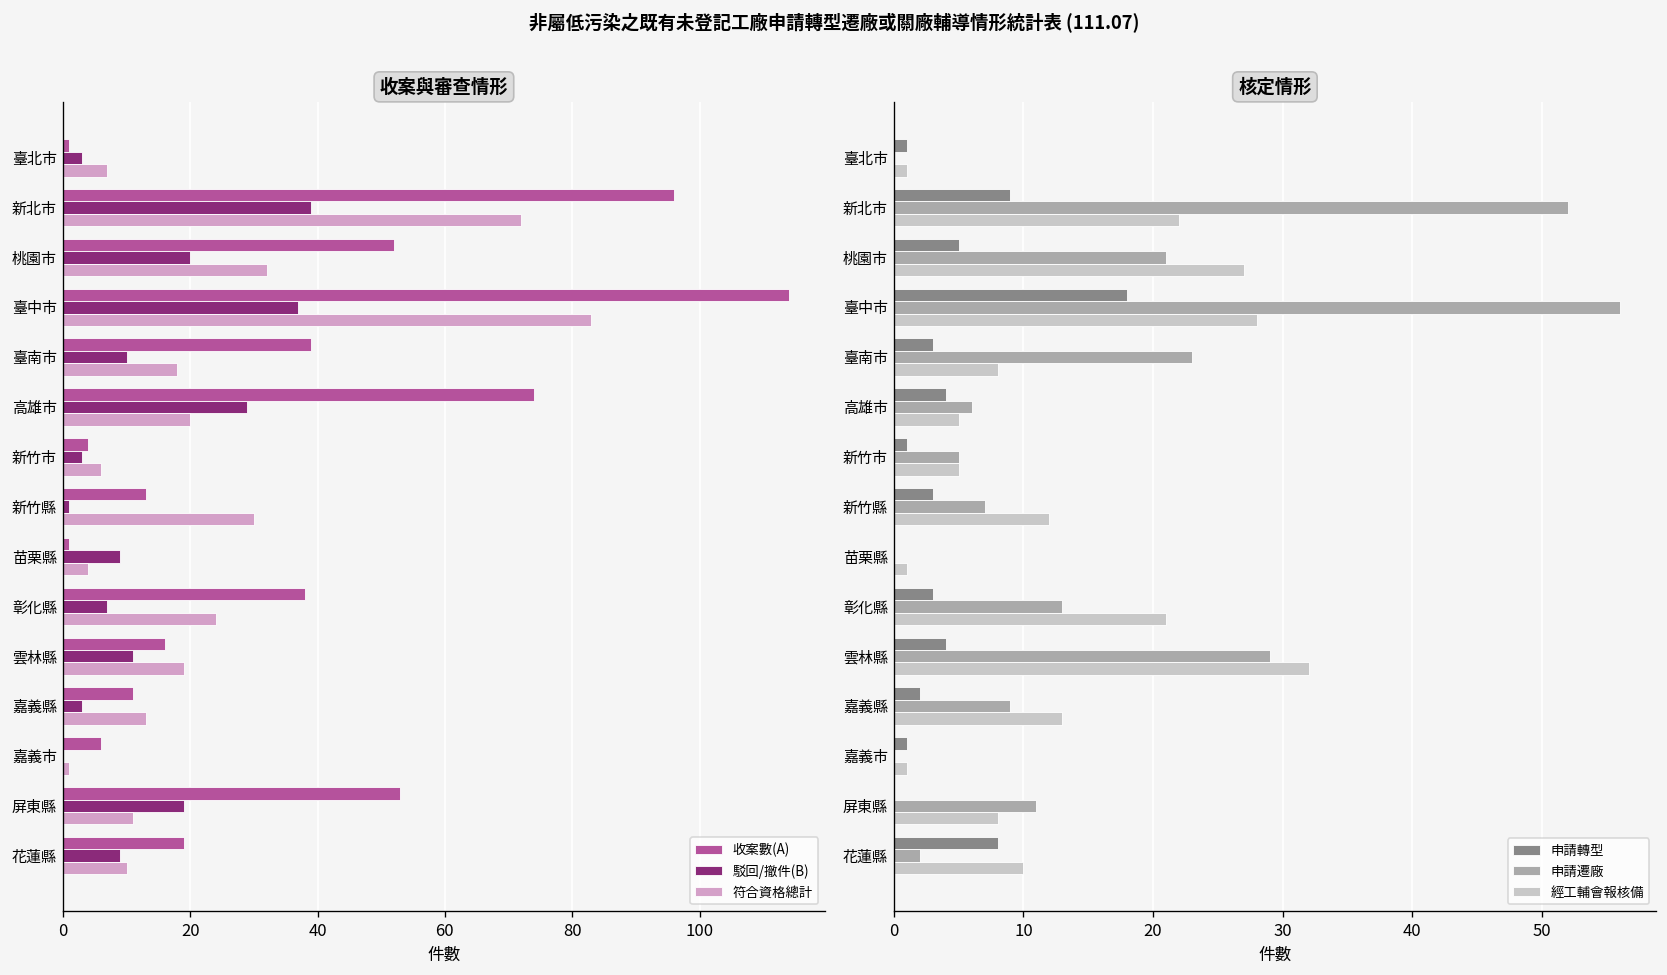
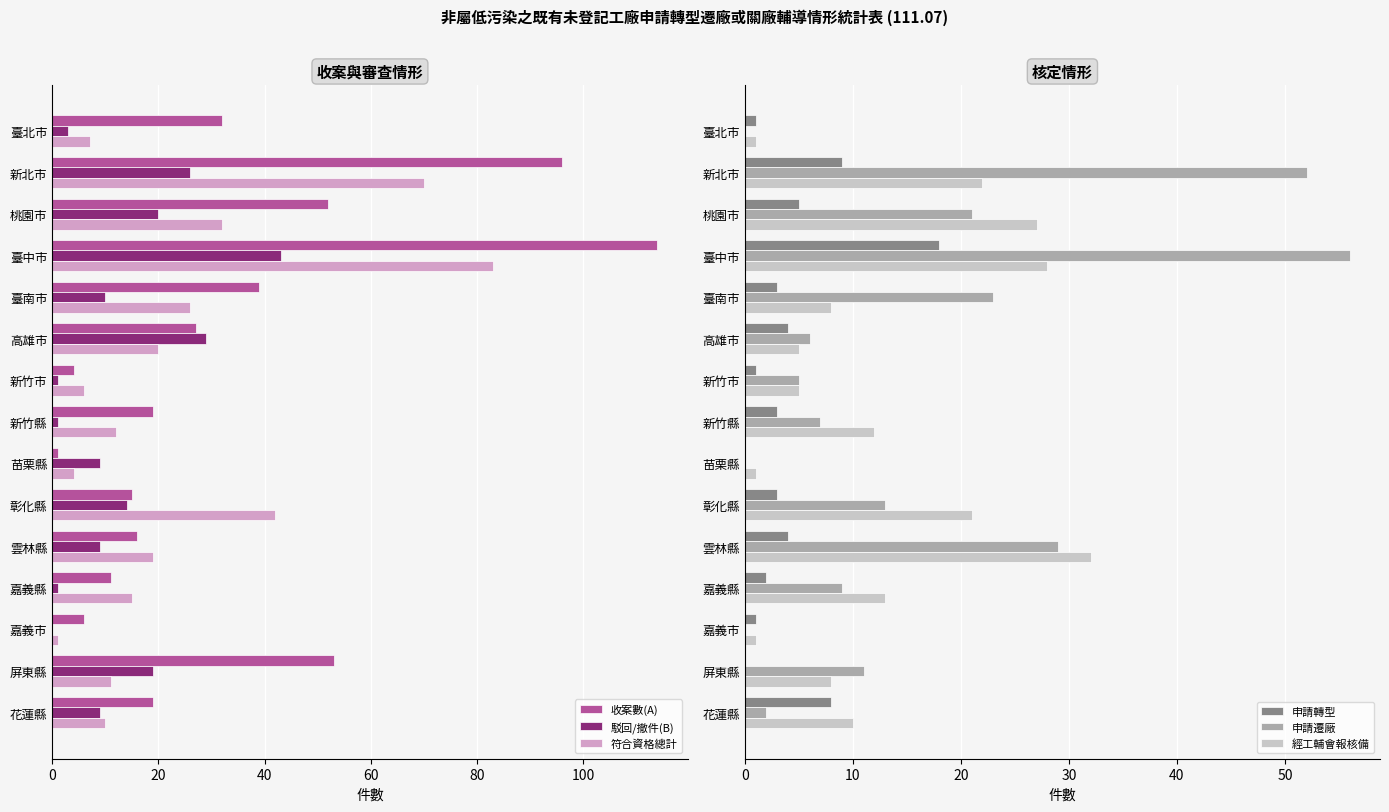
收案與審查情形, 收案數(A), 臺北市: 1 -> 32
收案與審查情形, 駁回/撤件(B), 新北市: 39 -> 26
收案與審查情形, 符合資格總計, 新北市: 72 -> 70
收案與審查情形, 駁回/撤件(B), 臺中市: 37 -> 43
收案與審查情形, 符合資格總計, 臺南市: 18 -> 26
收案與審查情形, 收案數(A), 高雄市: 74 -> 27
收案與審查情形, 駁回/撤件(B), 新竹市: 3 -> 1
收案與審查情形, 收案數(A), 新竹縣: 13 -> 19
收案與審查情形, 符合資格總計, 新竹縣: 30 -> 12
收案與審查情形, 收案數(A), 彰化縣: 38 -> 15
收案與審查情形, 駁回/撤件(B), 彰化縣: 7 -> 14
收案與審查情形, 符合資格總計, 彰化縣: 24 -> 42
收案與審查情形, 駁回/撤件(B), 雲林縣: 11 -> 9
收案與審查情形, 駁回/撤件(B), 嘉義縣: 3 -> 1
收案與審查情形, 符合資格總計, 嘉義縣: 13 -> 15
